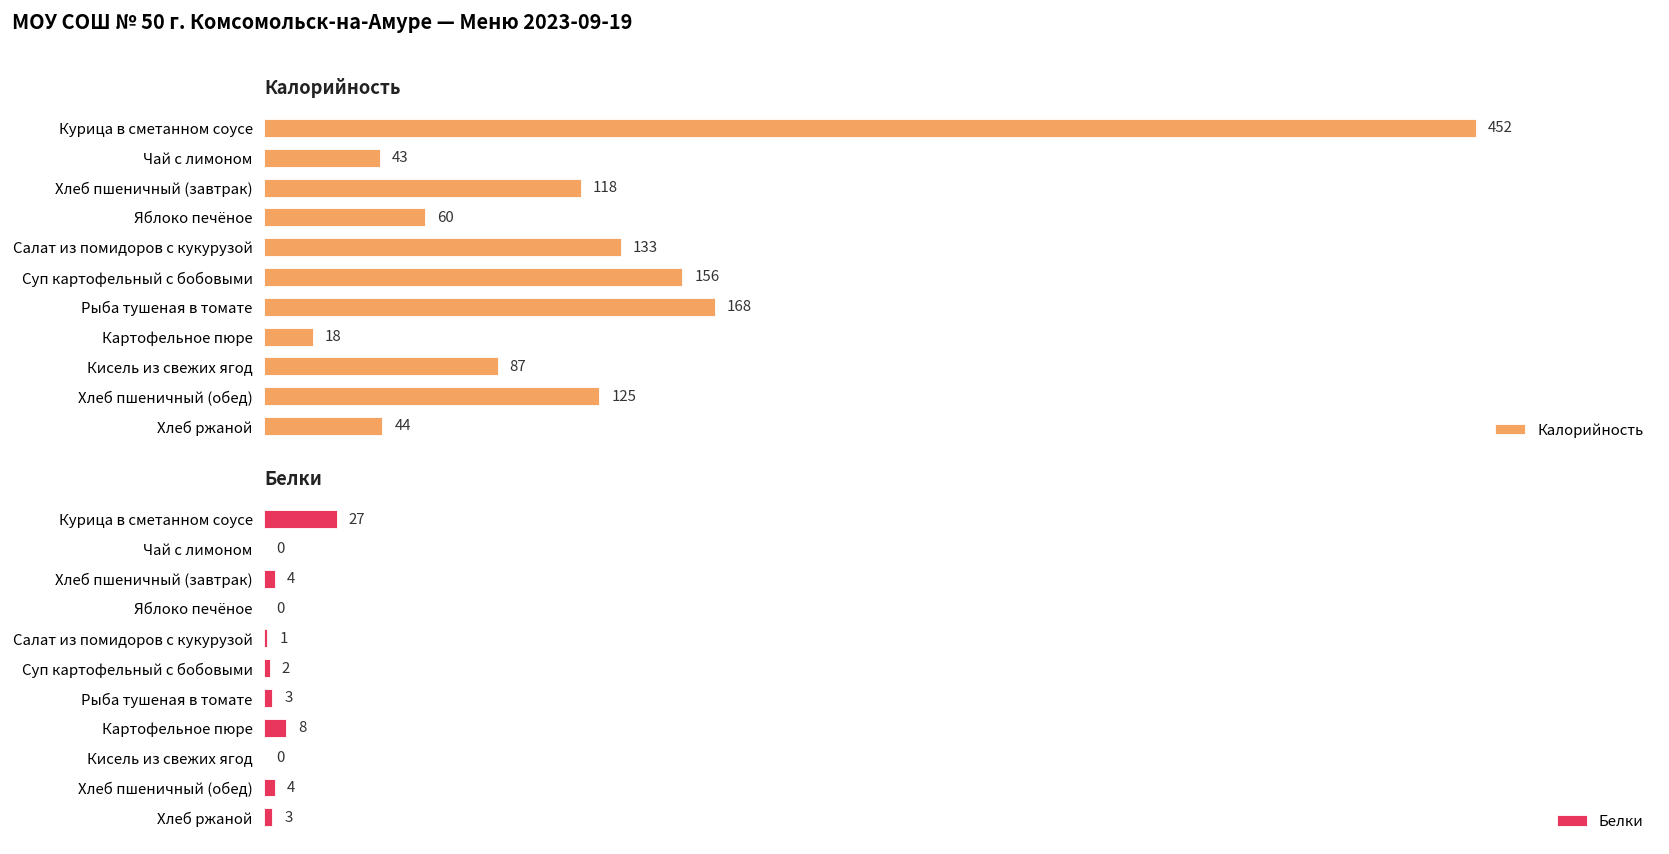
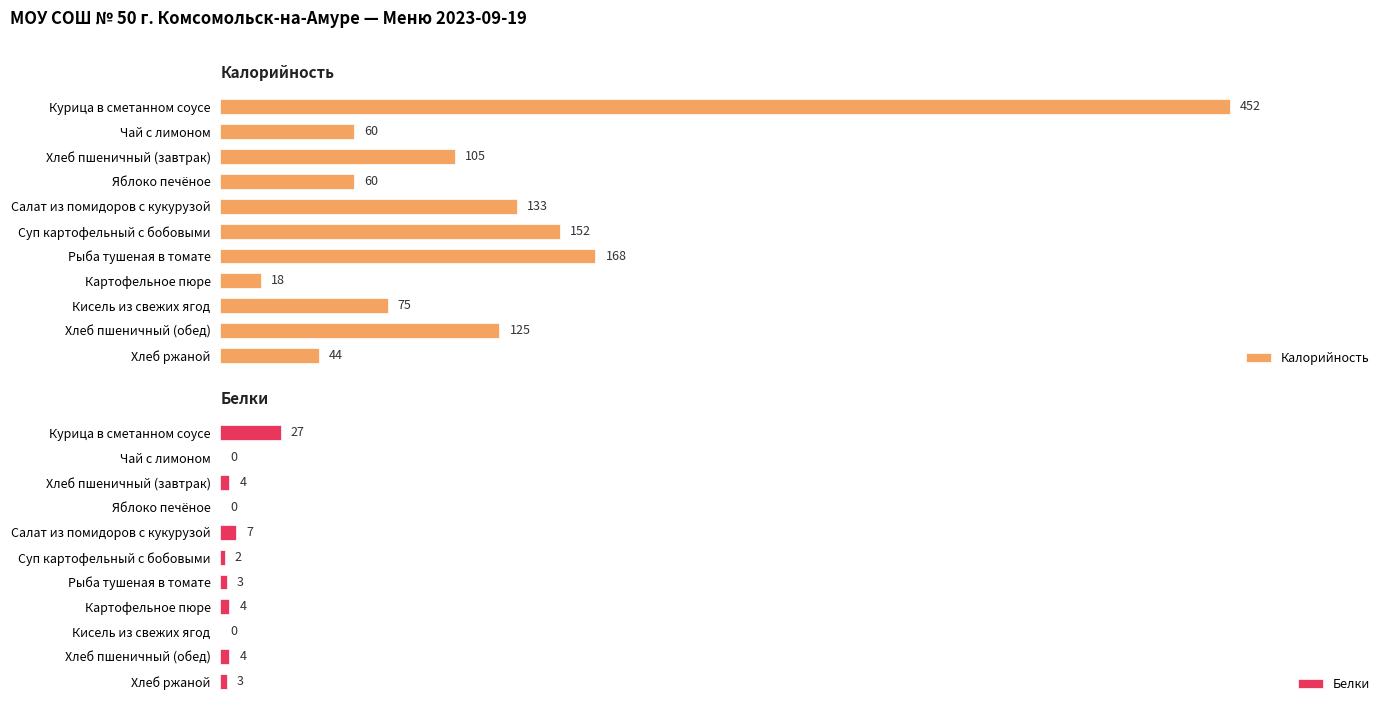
Калорийность, Чай с лимоном: 43 -> 60
Калорийность, Хлеб пшеничный (завтрак): 118 -> 105
Калорийность, Суп картофельный с бобовыми: 156 -> 152
Калорийность, Кисель из свежих ягод: 87 -> 75
Белки, Салат из помидоров с кукурузой: 1 -> 7
Белки, Картофельное пюре: 8 -> 4
